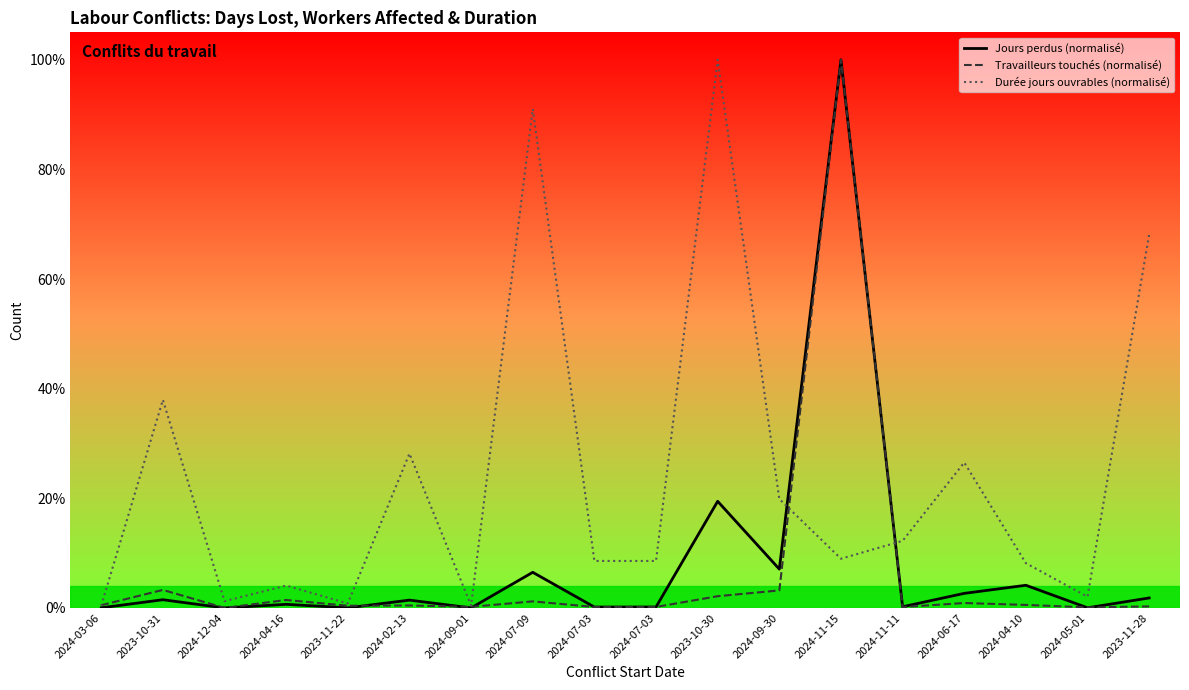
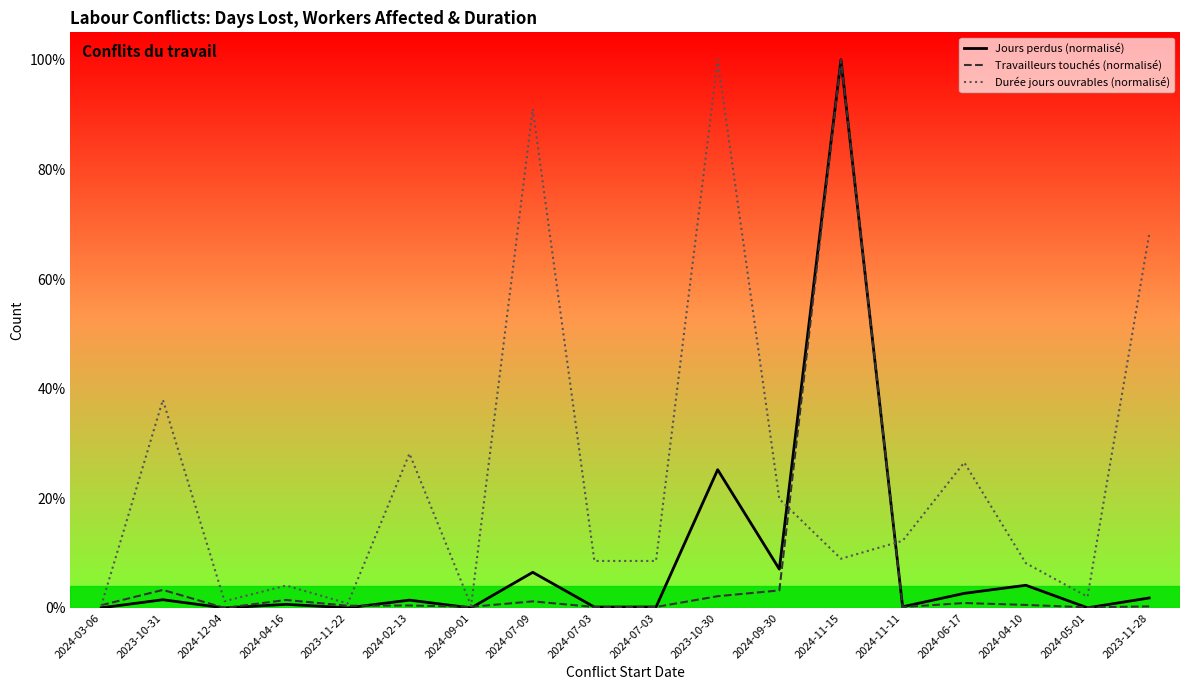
Jours perdus (normalisé), 2023-10-30: 19% -> 25%
